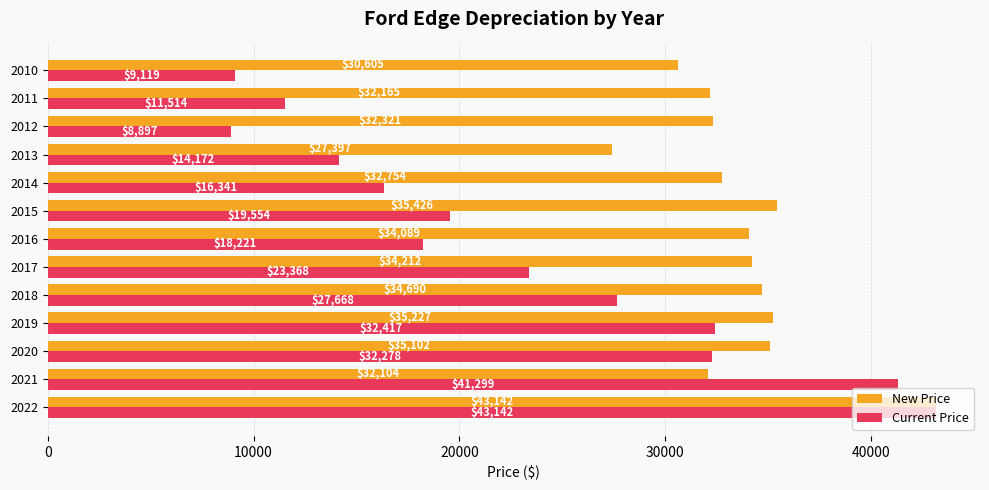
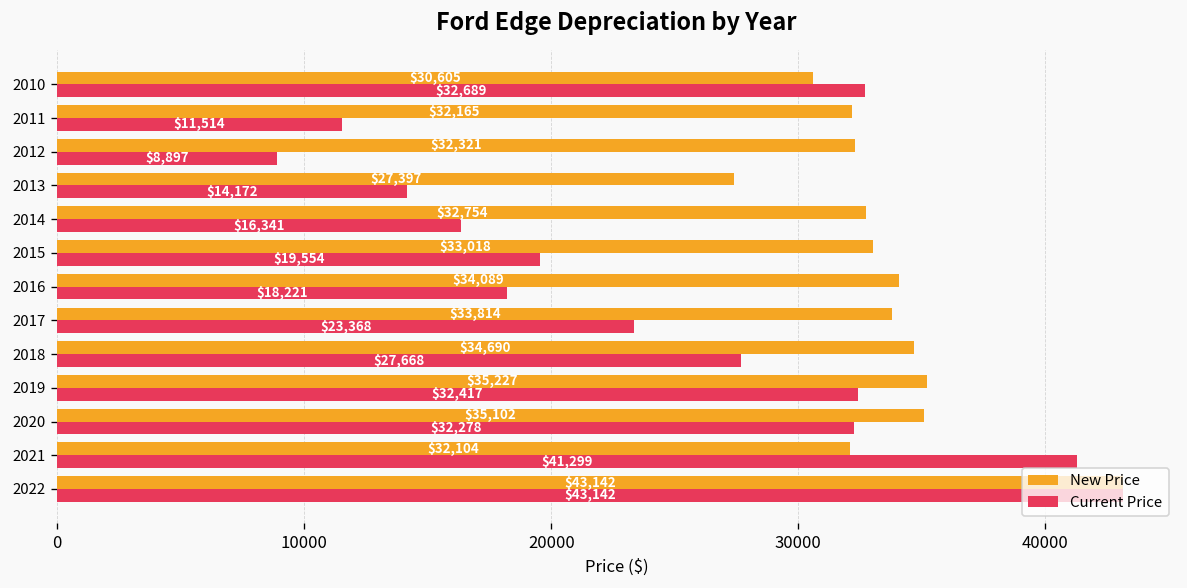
Current Price, 2010: $9,119 -> $32,689
New Price, 2015: $35,426 -> $33,018
New Price, 2017: $34,212 -> $33,814
